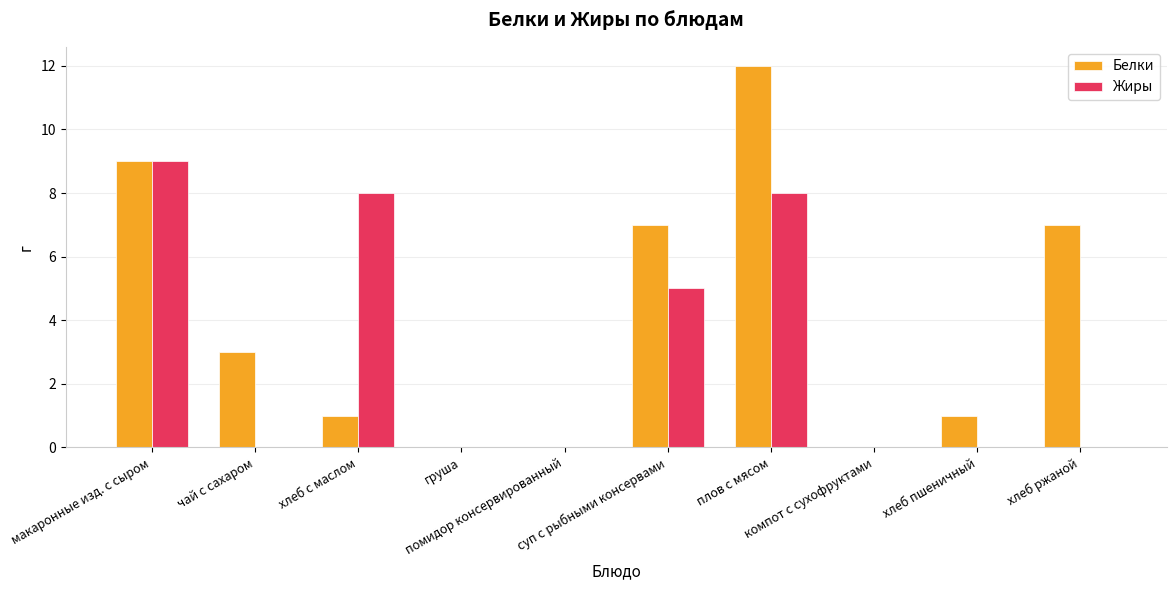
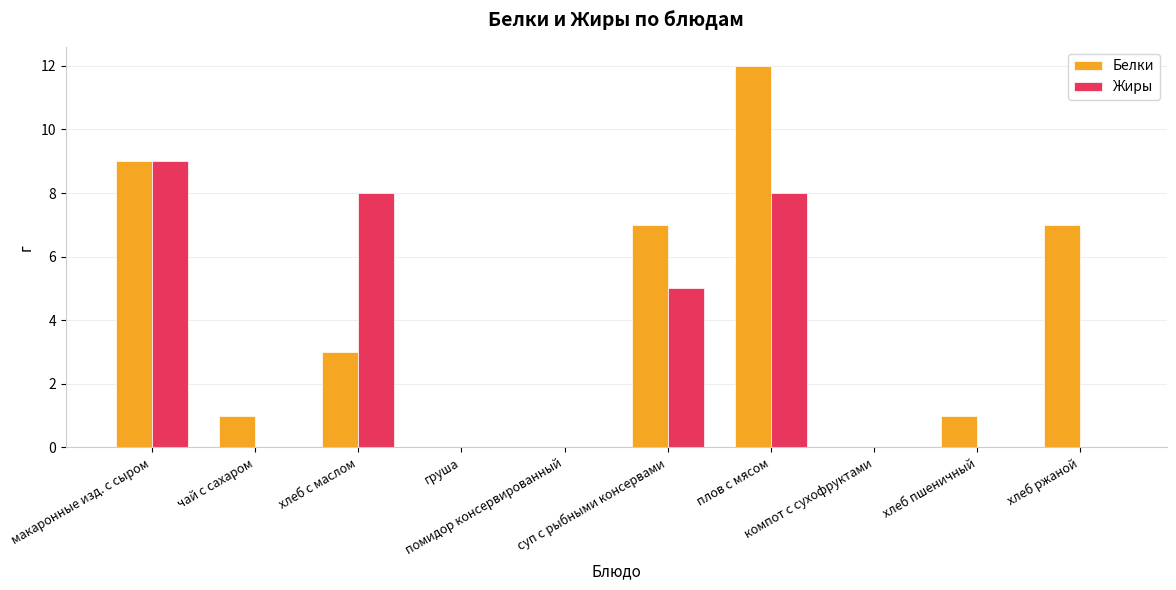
Белки, чай с сахаром: 3 -> 1
Белки, хлеб с маслом: 1 -> 3
